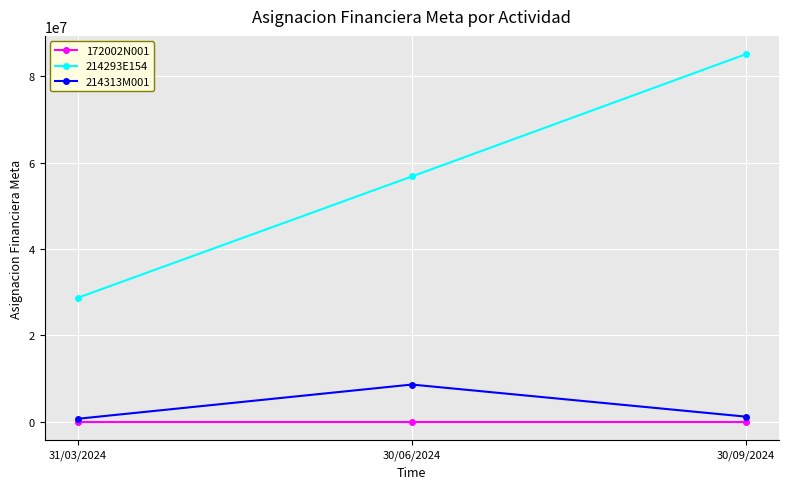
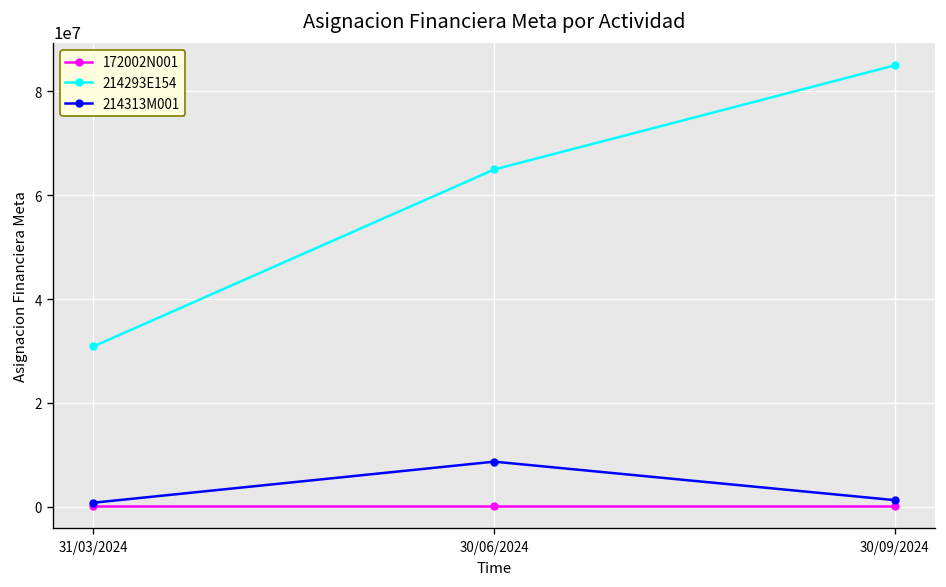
214293E154, 31/03/2024: 29000000 -> 31000000
214293E154, 30/06/2024: 57000000 -> 65000000
